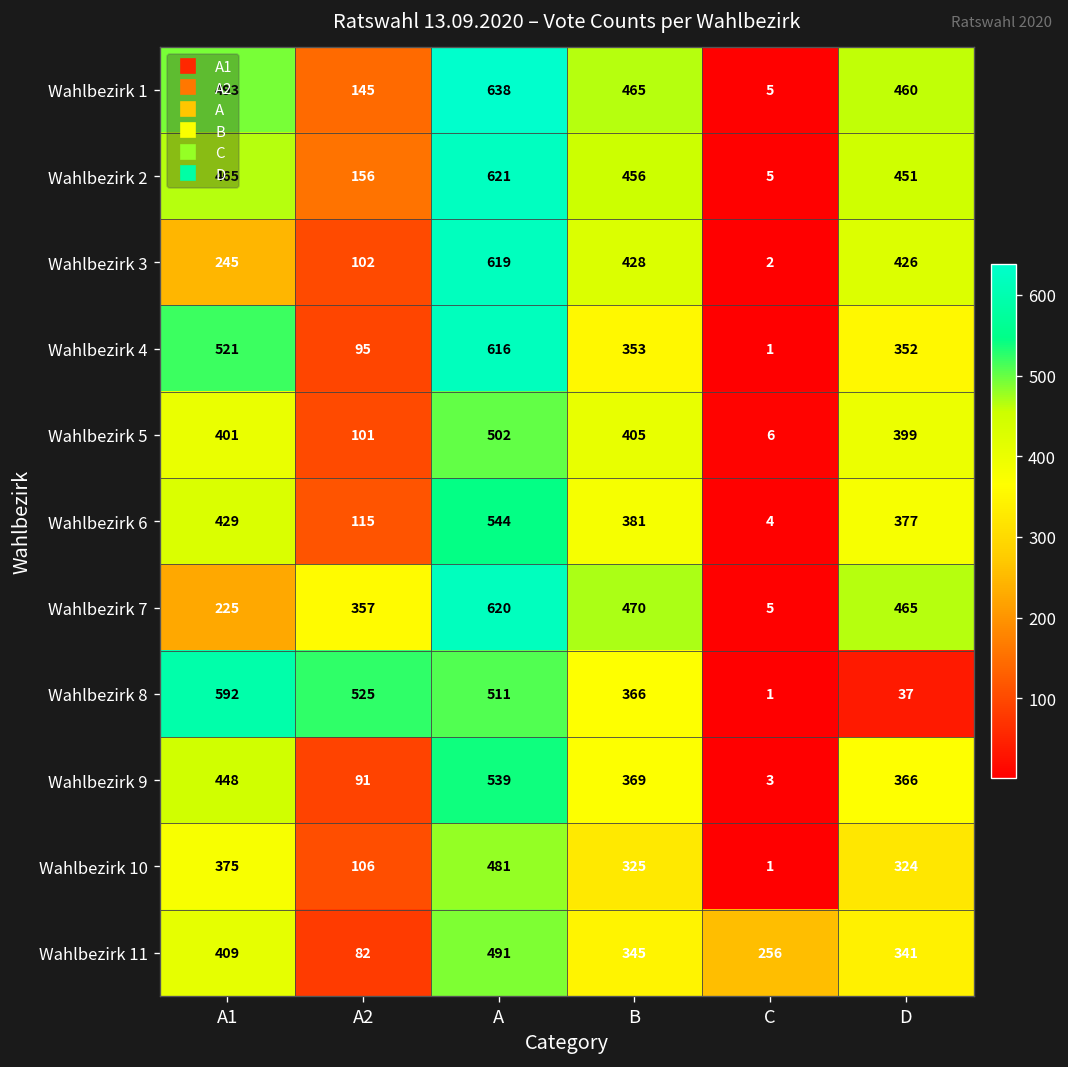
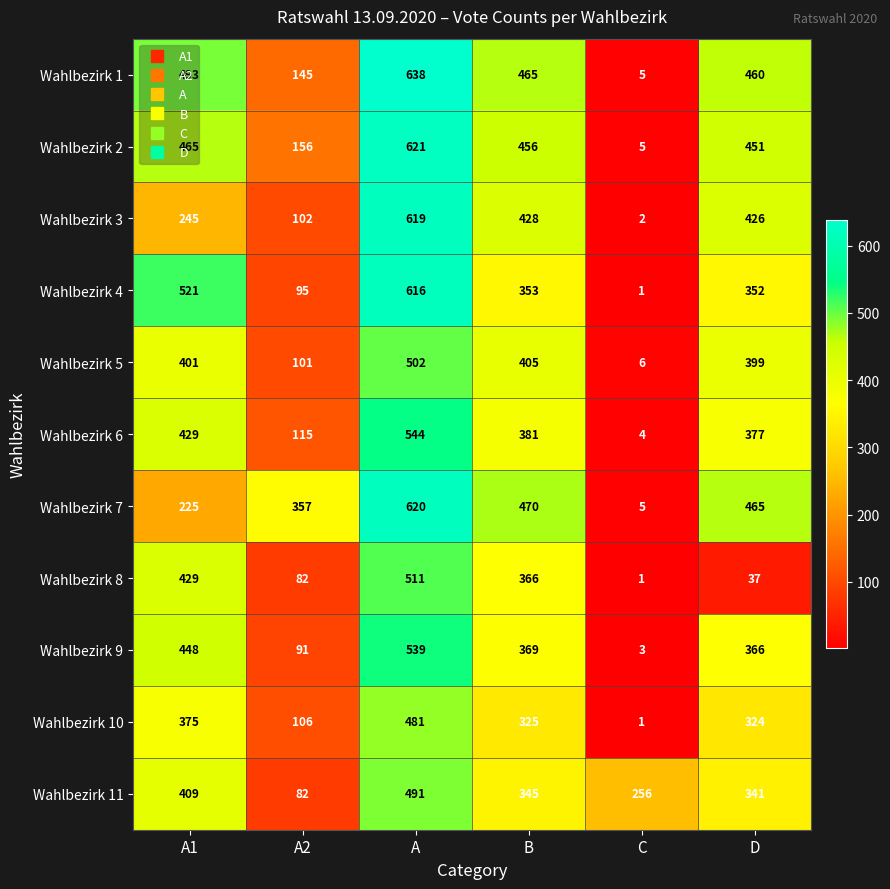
Wahlbezirk 8, A1: 592 -> 429
Wahlbezirk 8, A2: 525 -> 82
